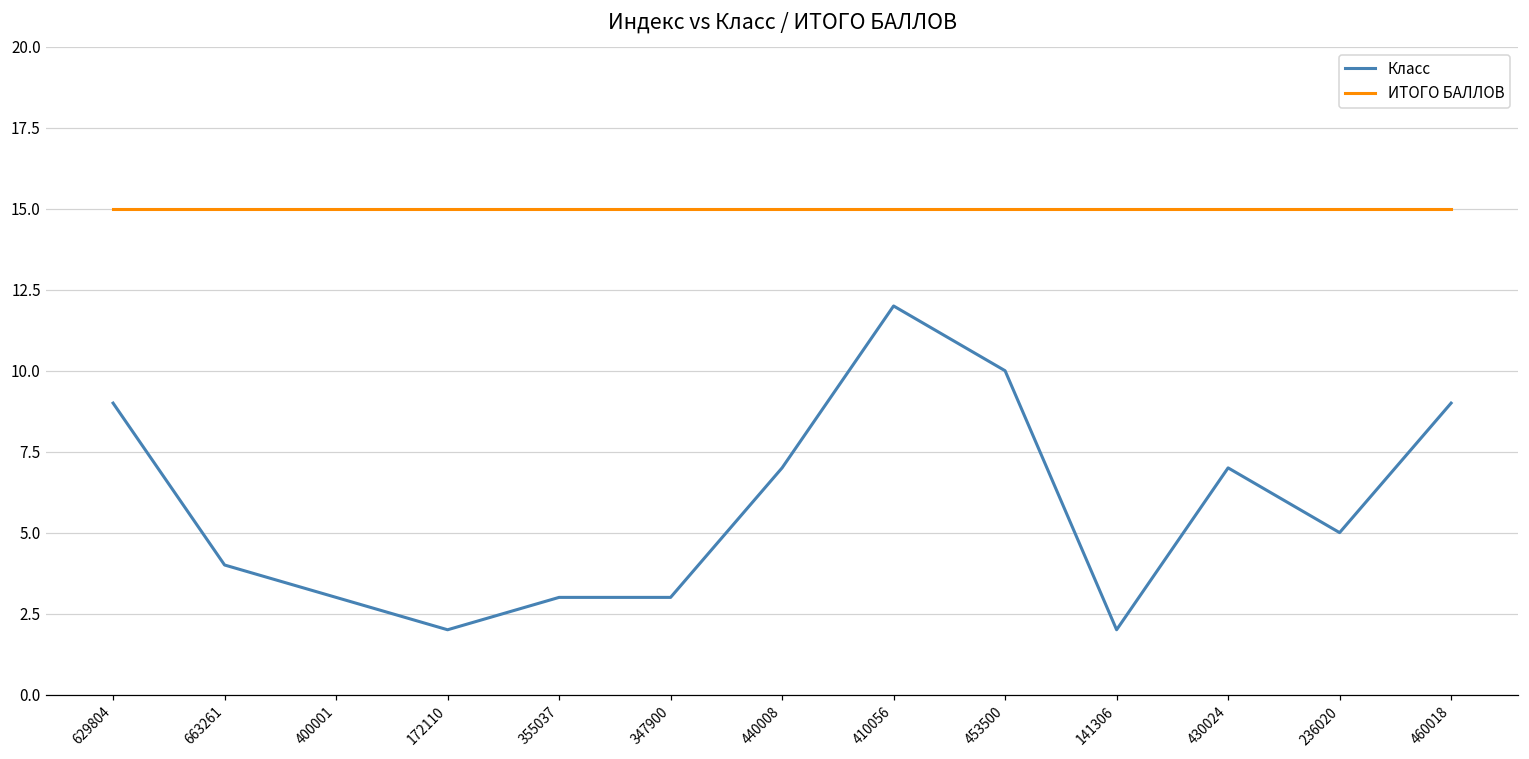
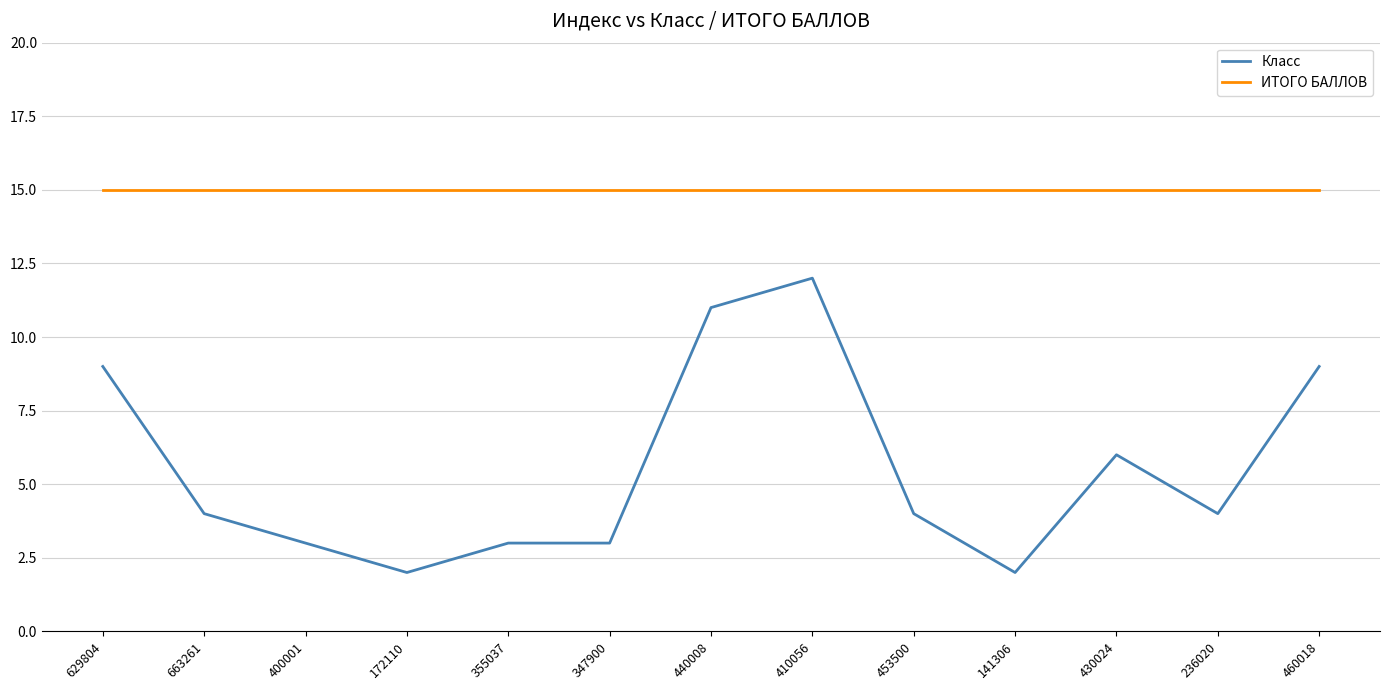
Класс, 440008: 7 -> 11
Класс, 453500: 10 -> 4
Класс, 430024: 7 -> 6
Класс, 236020: 5 -> 4
